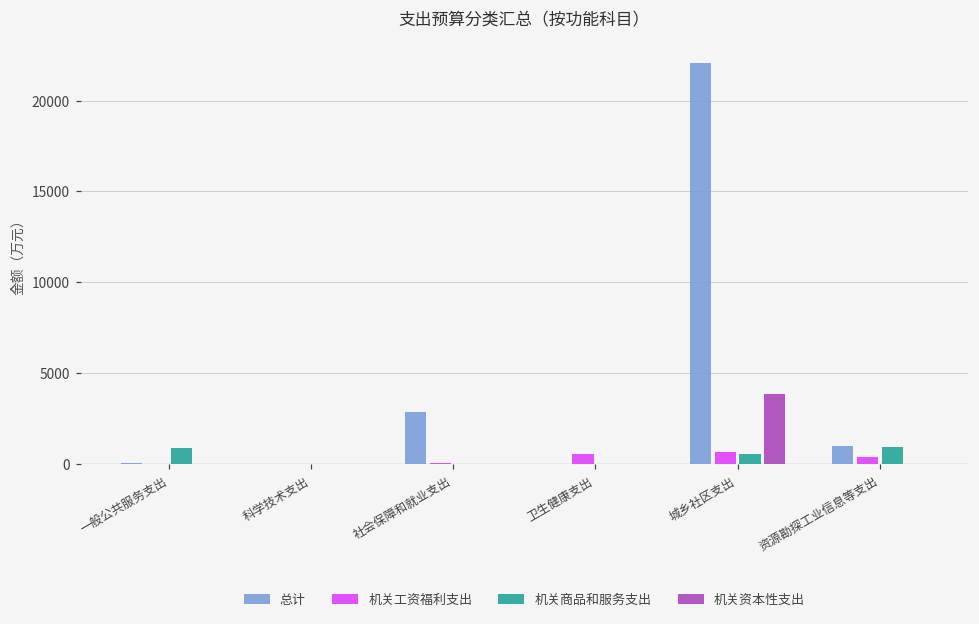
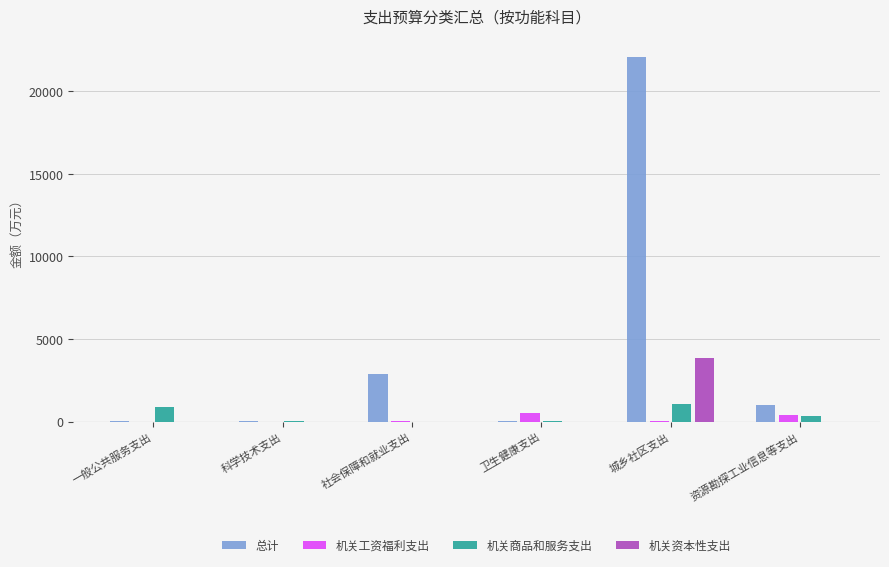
机关工资福利支出, 城乡社区支出: 600 -> 0
机关商品和服务支出, 城乡社区支出: 600 -> 1100
机关商品和服务支出, 资源勘探工业信息等支出: 900 -> 300
